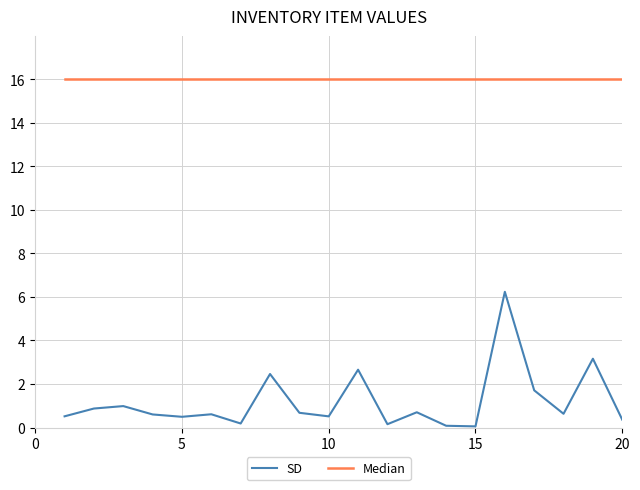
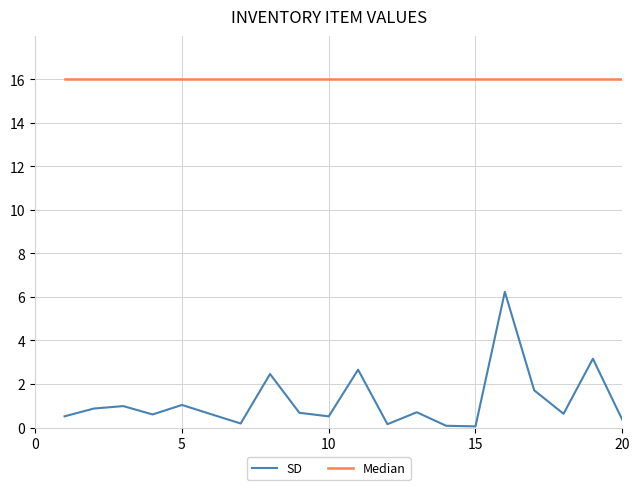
SD, 5: 0.5 -> 1.0
